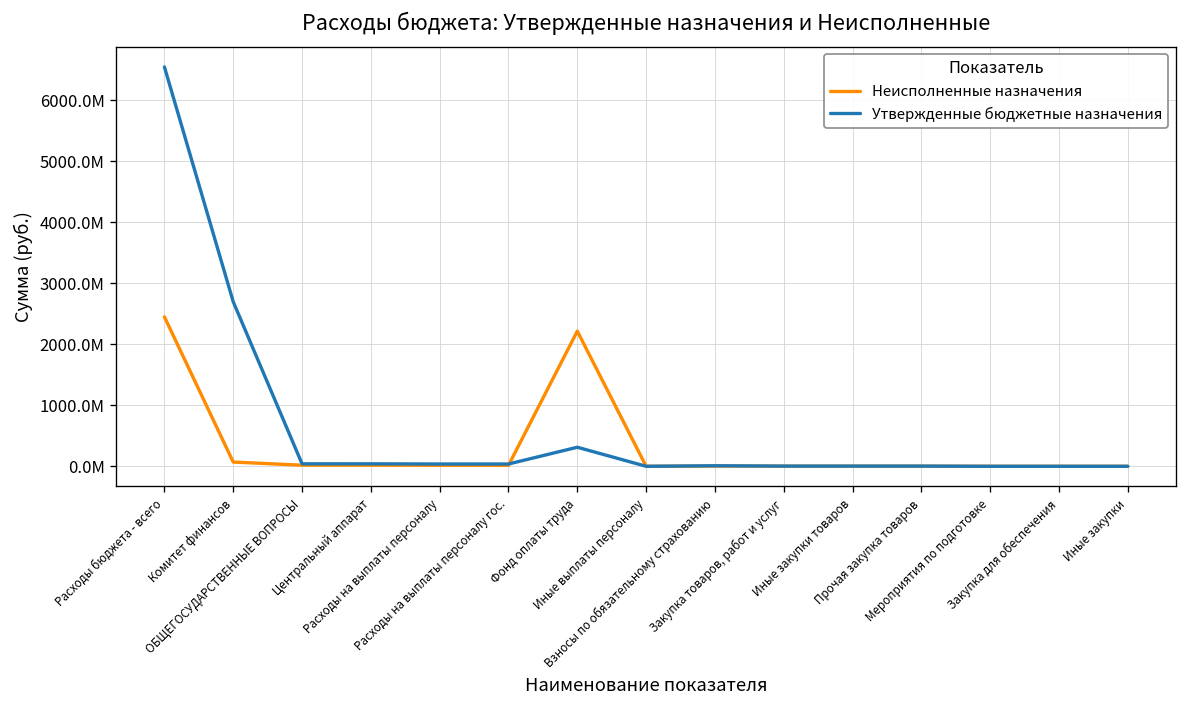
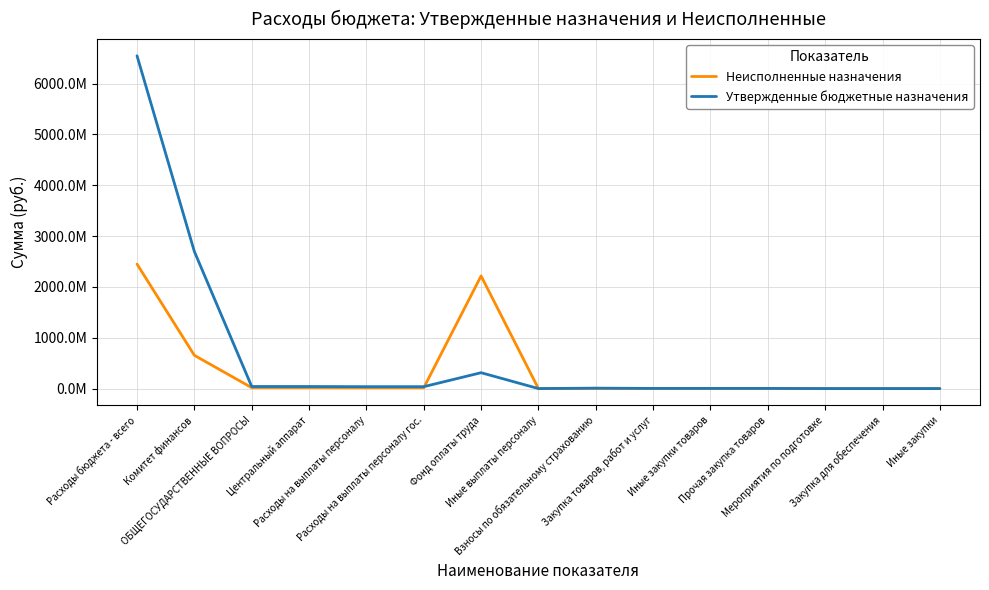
Неисполненные назначения, Комитет финансов: 100000000 -> 700000000
